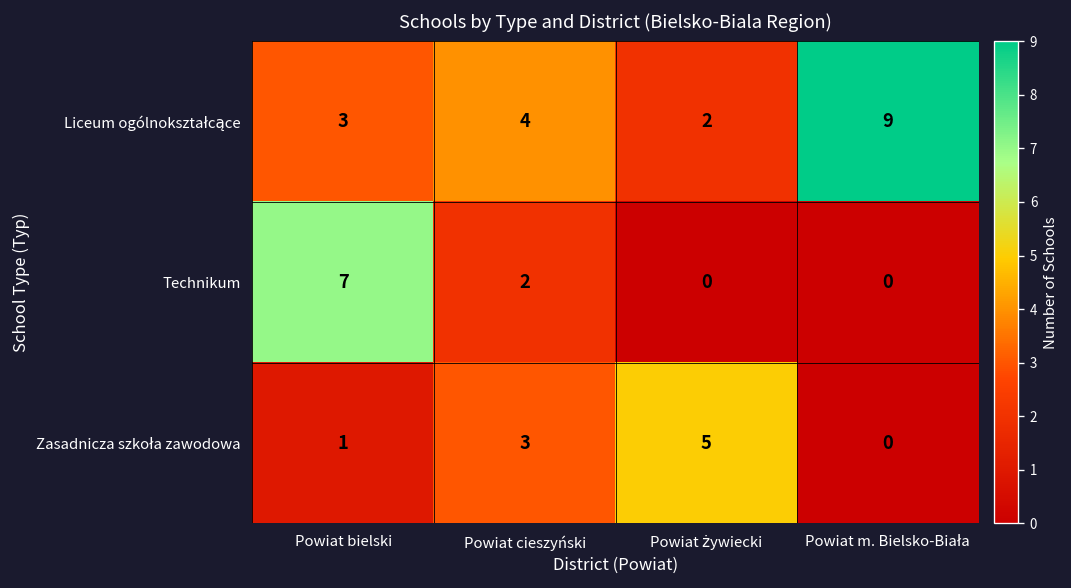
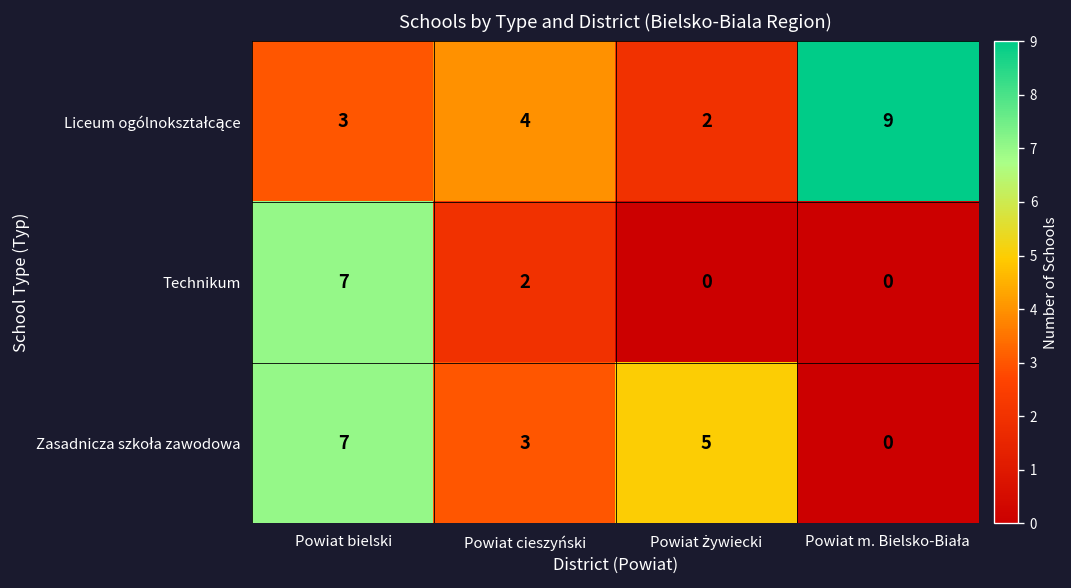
Zasadnicza szkoła zawodowa, Powiat bielski: 1 -> 7
